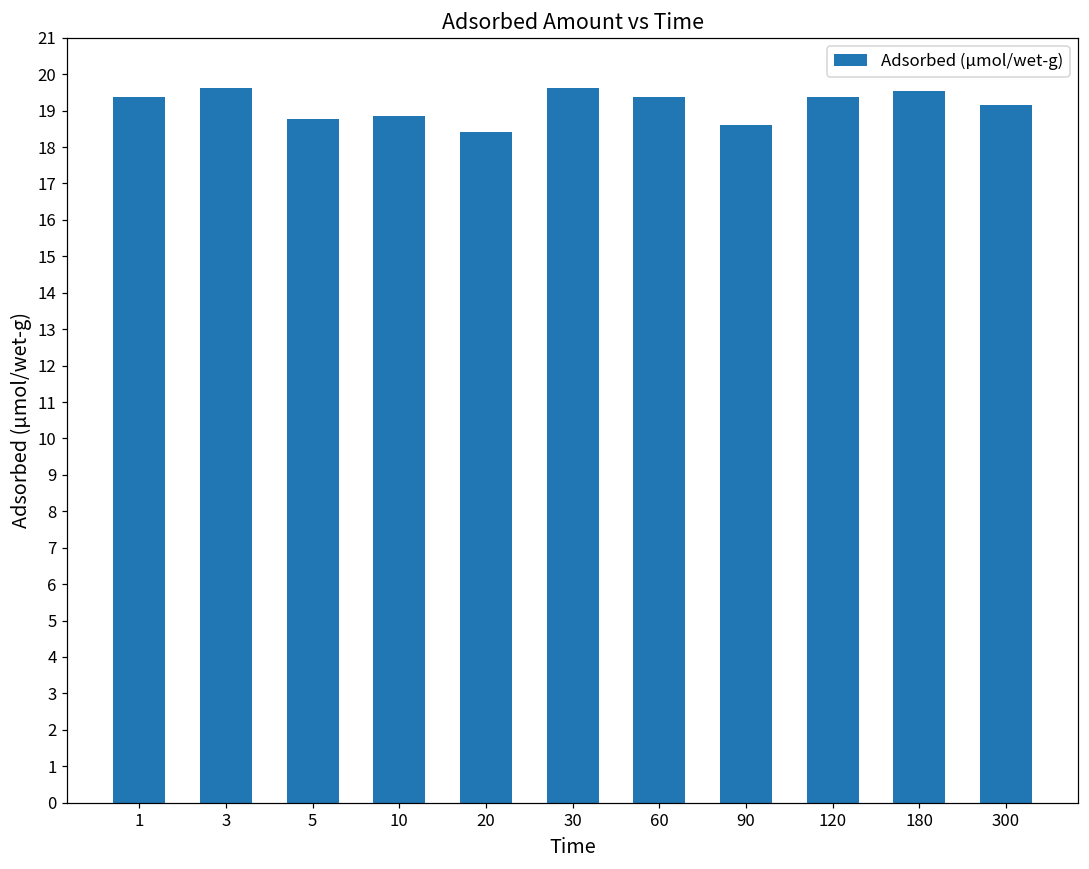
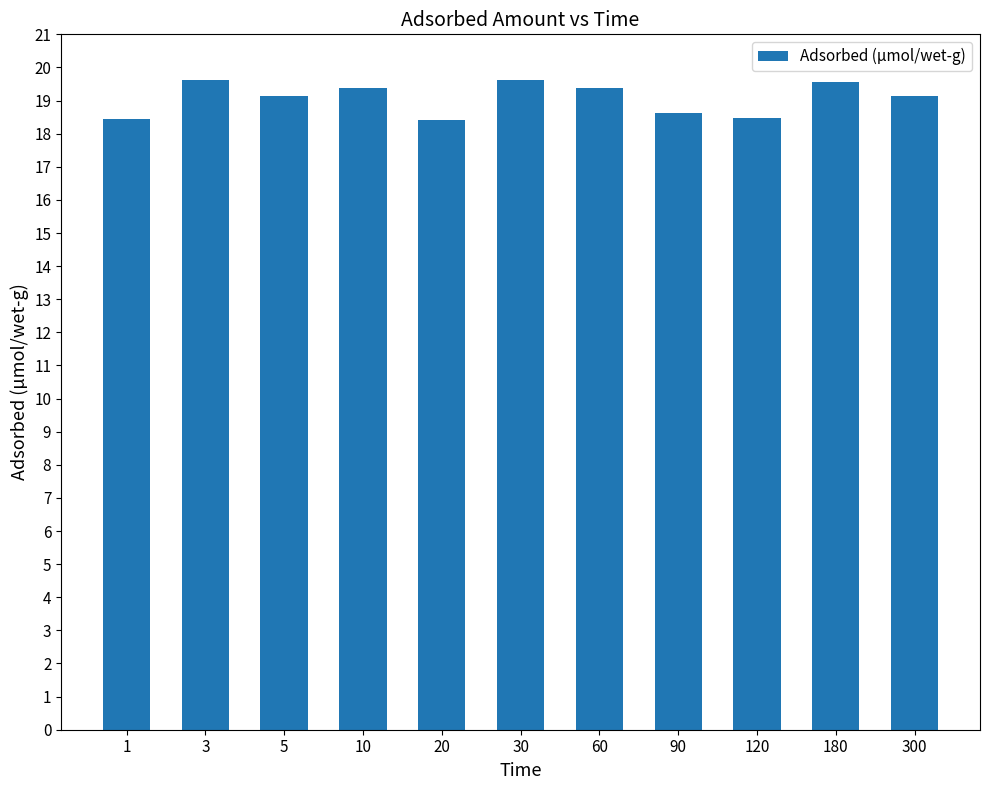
1: 19.4 -> 18.4
5: 18.8 -> 19.2
10: 18.8 -> 19.4
120: 19.4 -> 18.5
